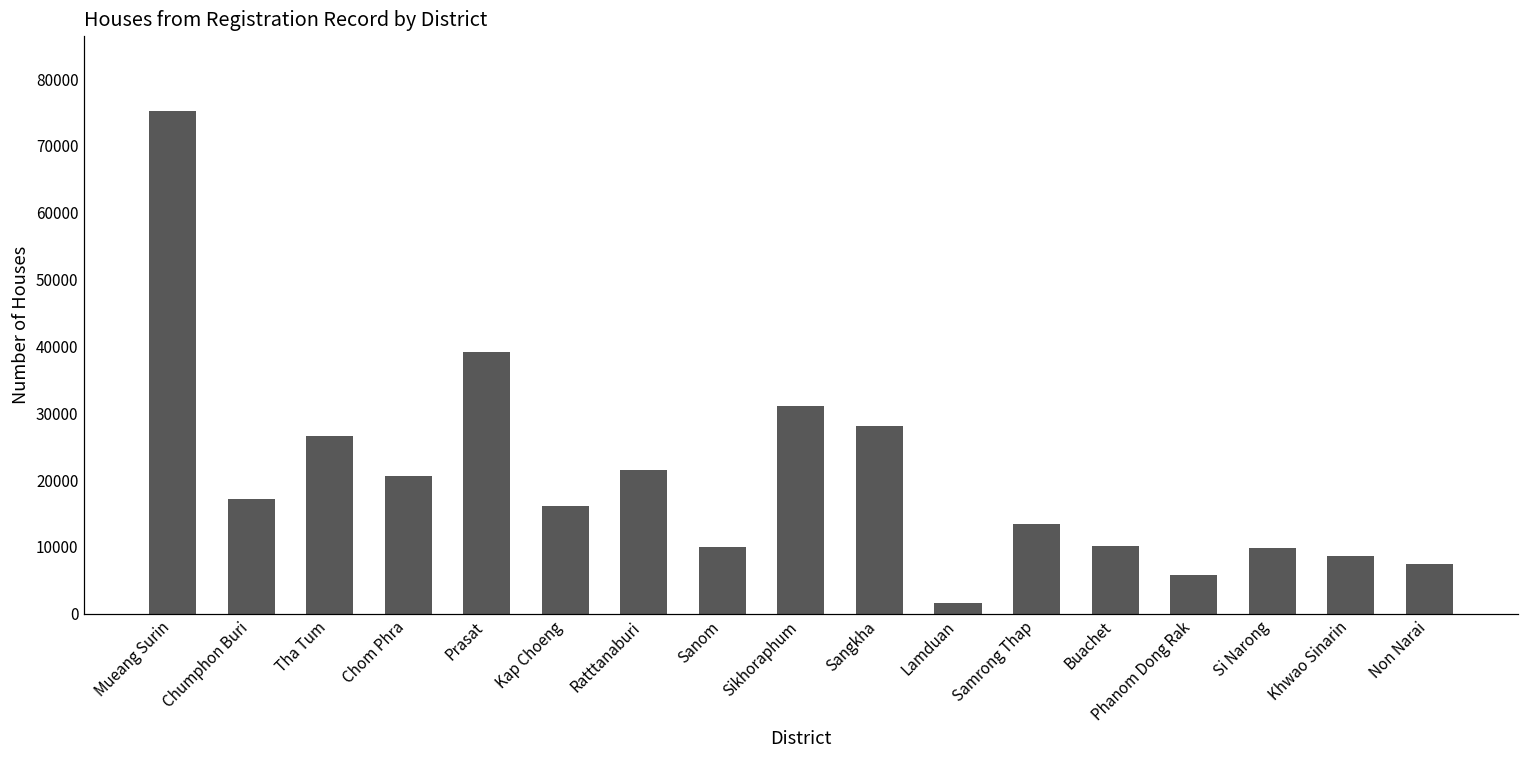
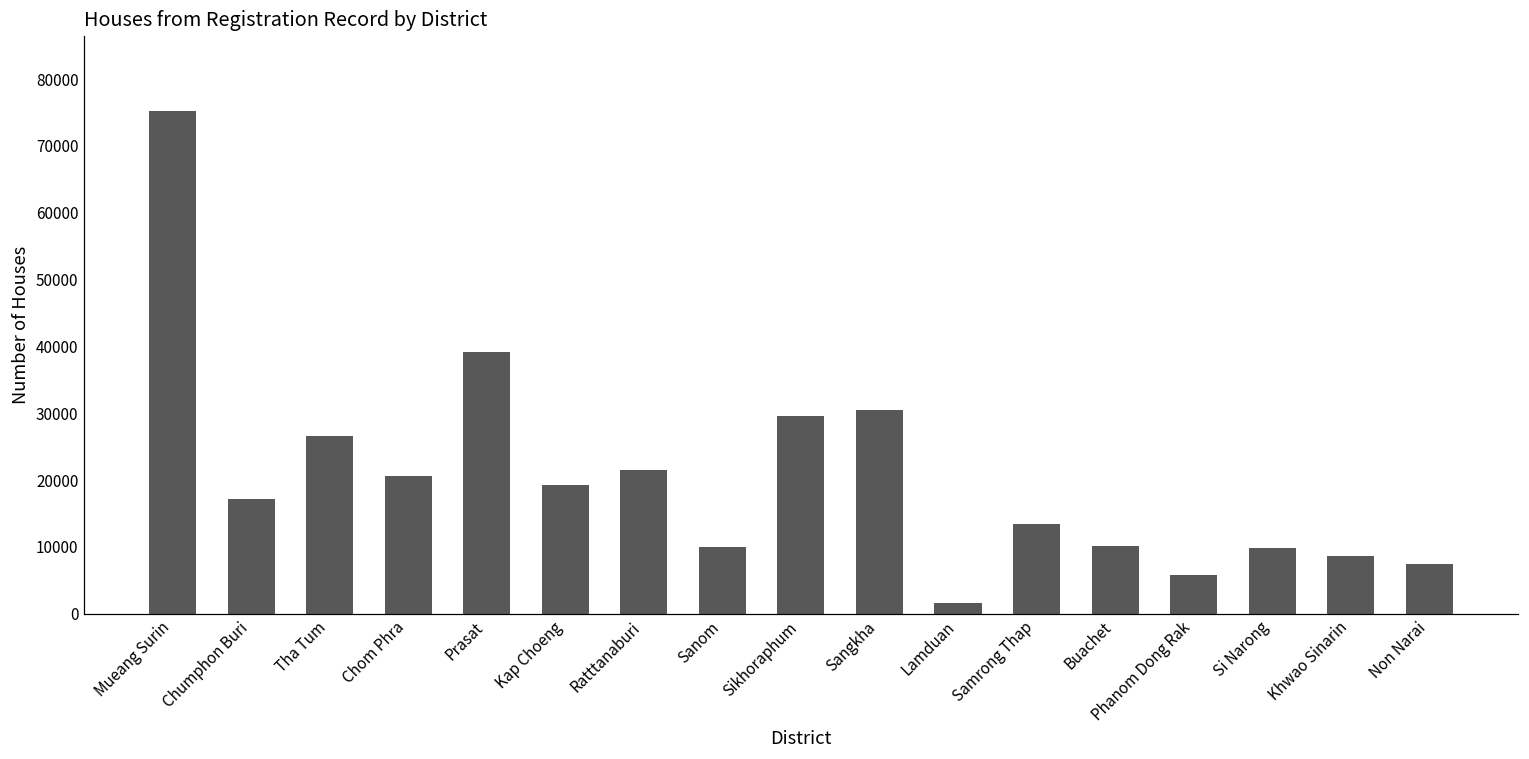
Kap Choeng: 16000 -> 19000
Sikhoraphum: 31000 -> 30000
Sangkha: 28000 -> 31000
